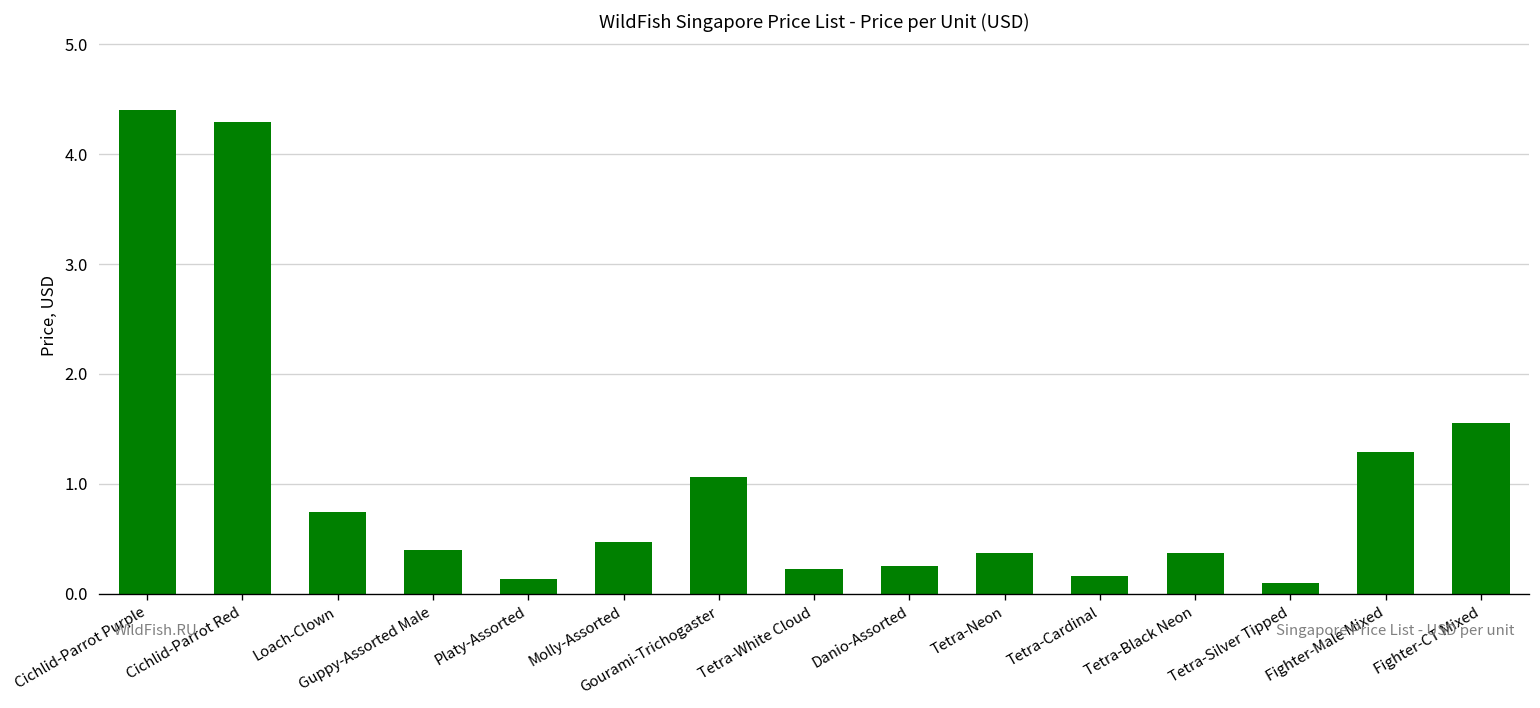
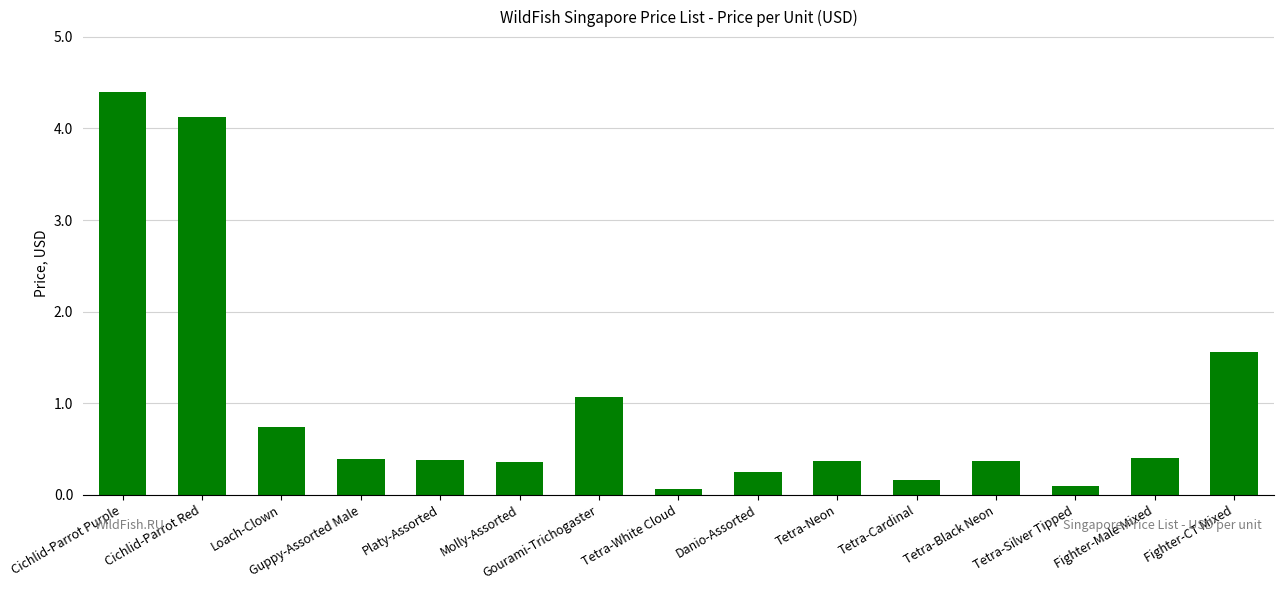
Cichlid-Parrot Red: 4.3 -> 4.1
Platy-Assorted: 0.1 -> 0.4
Molly-Assorted: 0.5 -> 0.4
Tetra-White Cloud: 0.2 -> 0.1
Fighter-Male Mixed: 1.3 -> 0.4
